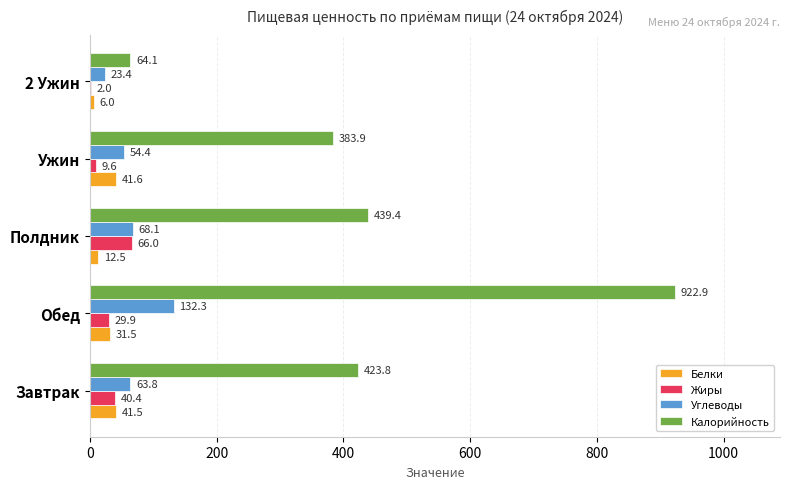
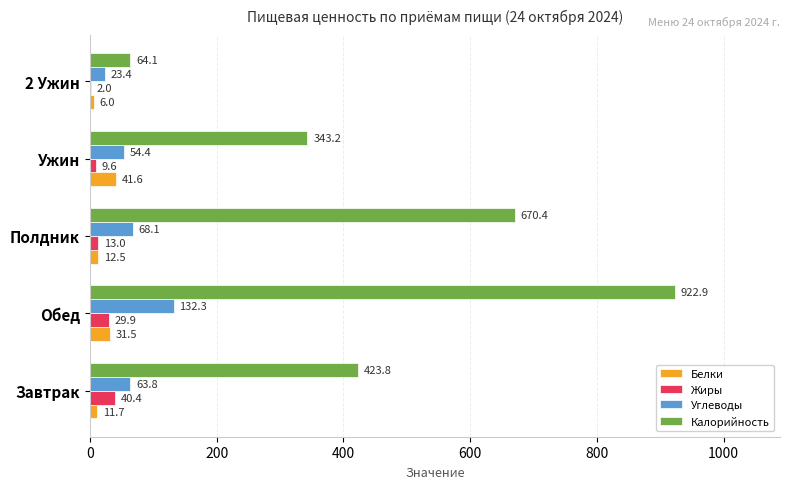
Калорийность, Ужин: 383.9 -> 343.2
Калорийность, Полдник: 439.4 -> 670.4
Жиры, Полдник: 66.0 -> 13.0
Белки, Завтрак: 41.5 -> 11.7
